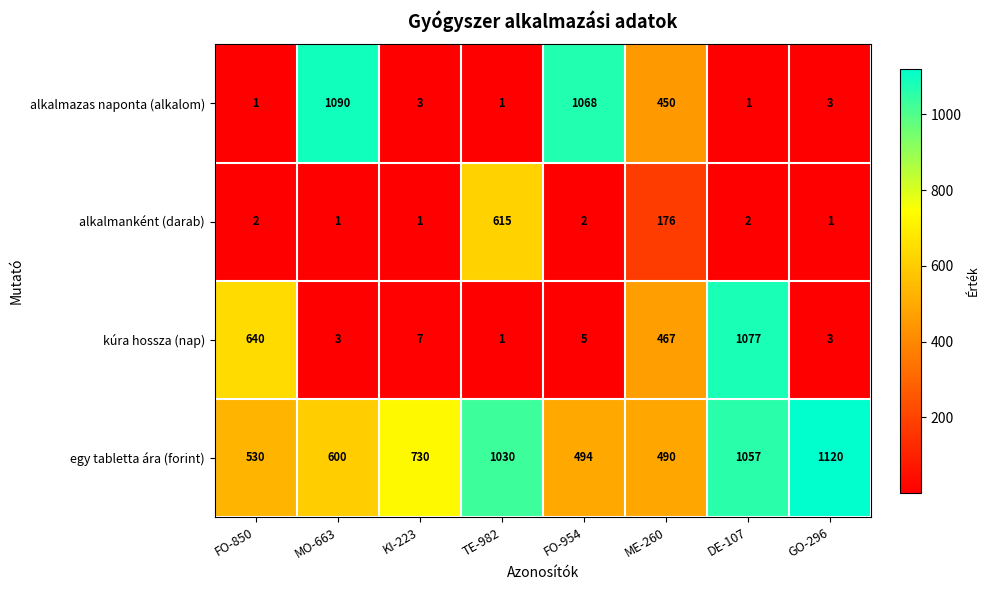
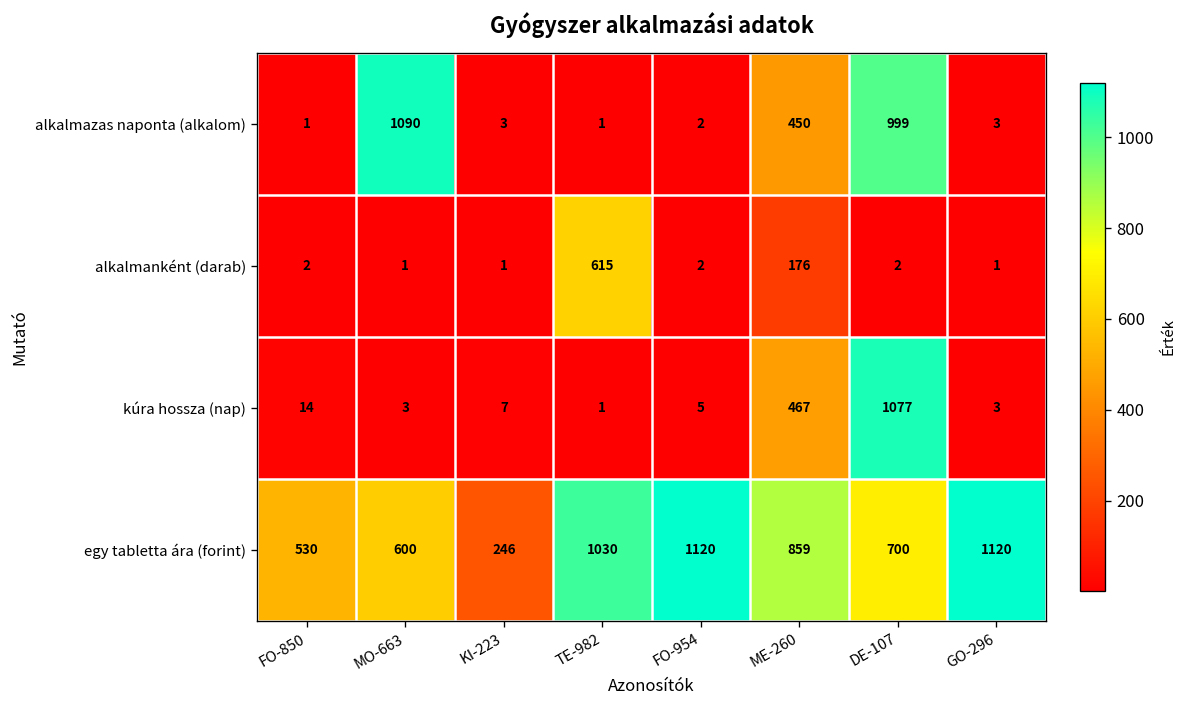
alkalmazas naponta (alkalom), FO-954: 1068 -> 2
alkalmazas naponta (alkalom), DE-107: 1 -> 999
kúra hossza (nap), FO-850: 640 -> 14
egy tabletta ára (forint), KI-223: 730 -> 246
egy tabletta ára (forint), FO-954: 494 -> 1120
egy tabletta ára (forint), ME-260: 490 -> 859
egy tabletta ára (forint), DE-107: 1057 -> 700
